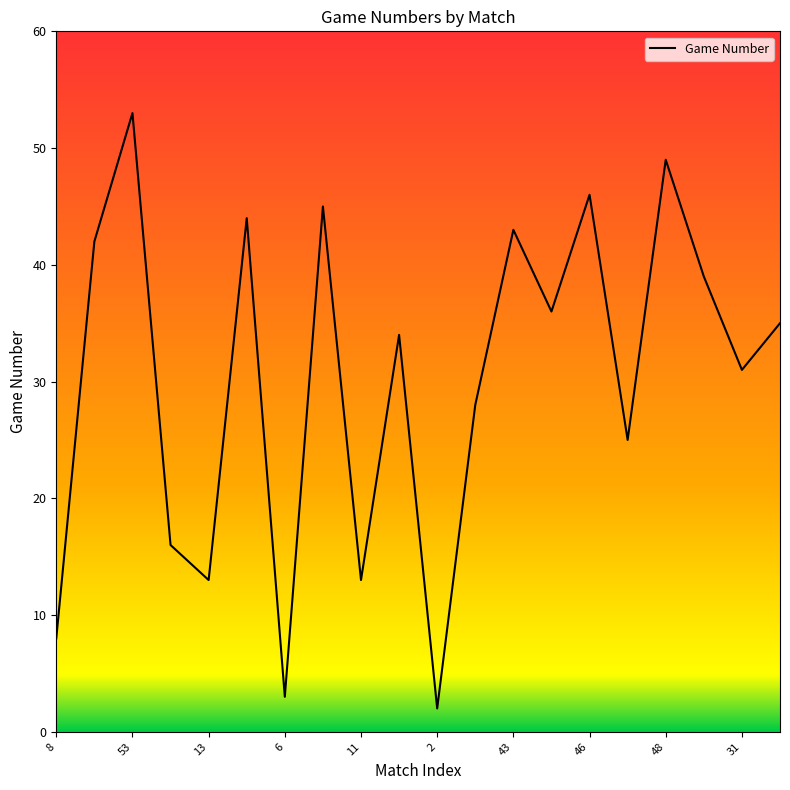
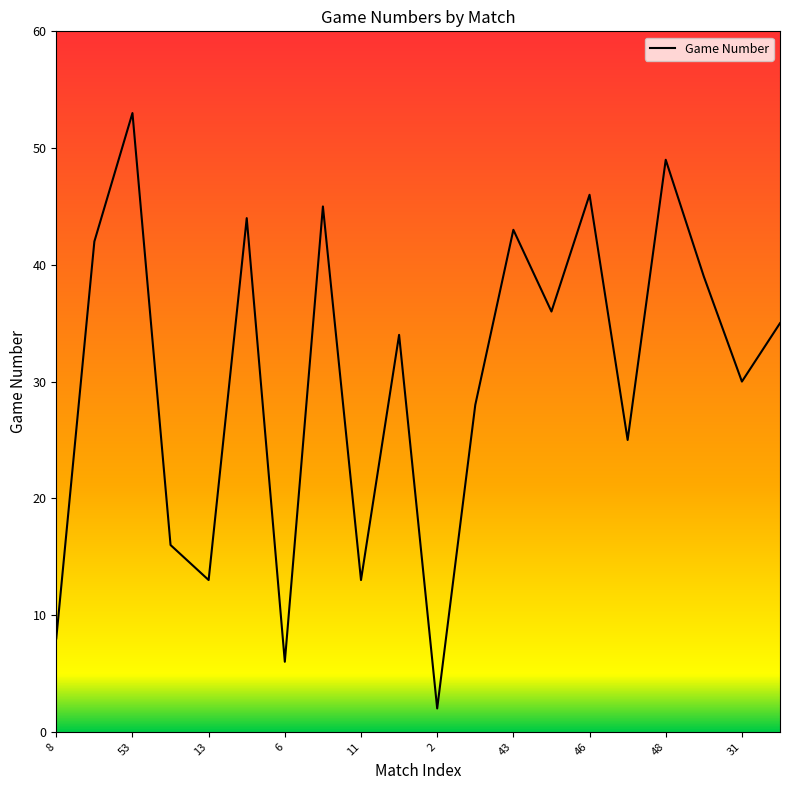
6: 3 -> 6
31: 31 -> 30
